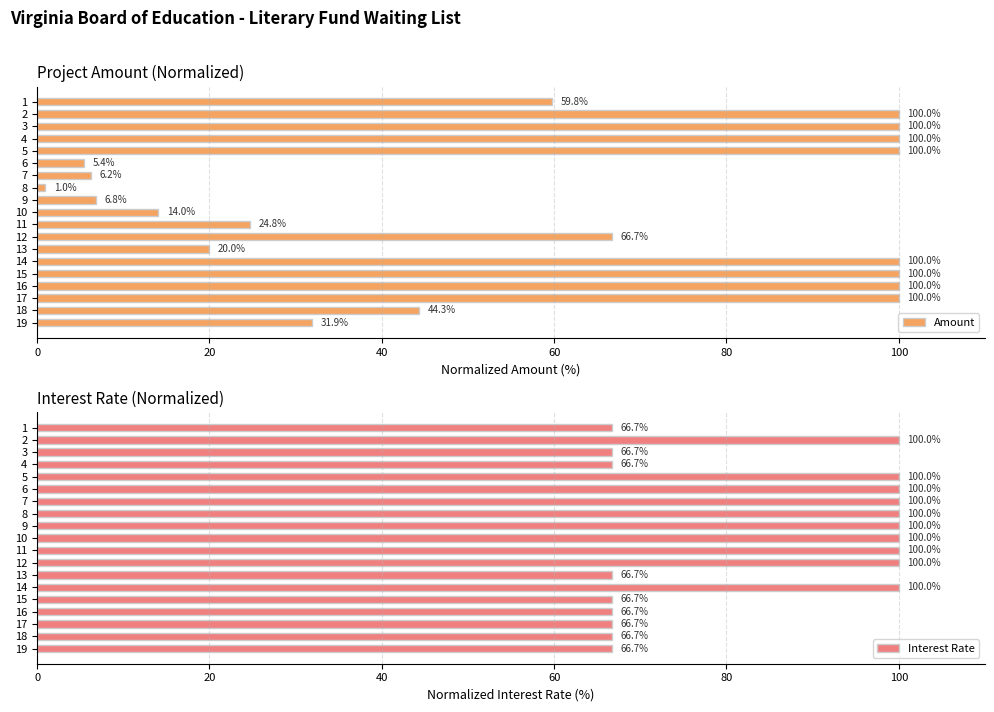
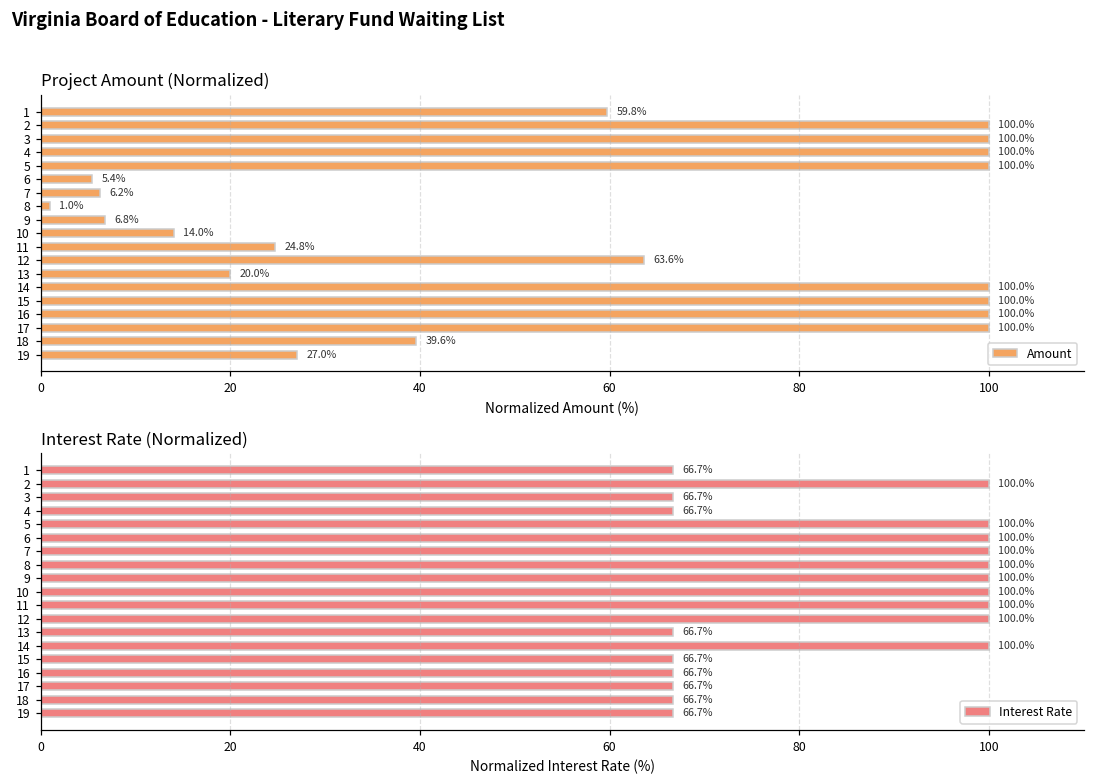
Project Amount (Normalized), 12: 66.7% -> 63.6%
Project Amount (Normalized), 18: 44.3% -> 39.6%
Project Amount (Normalized), 19: 31.9% -> 27.0%
